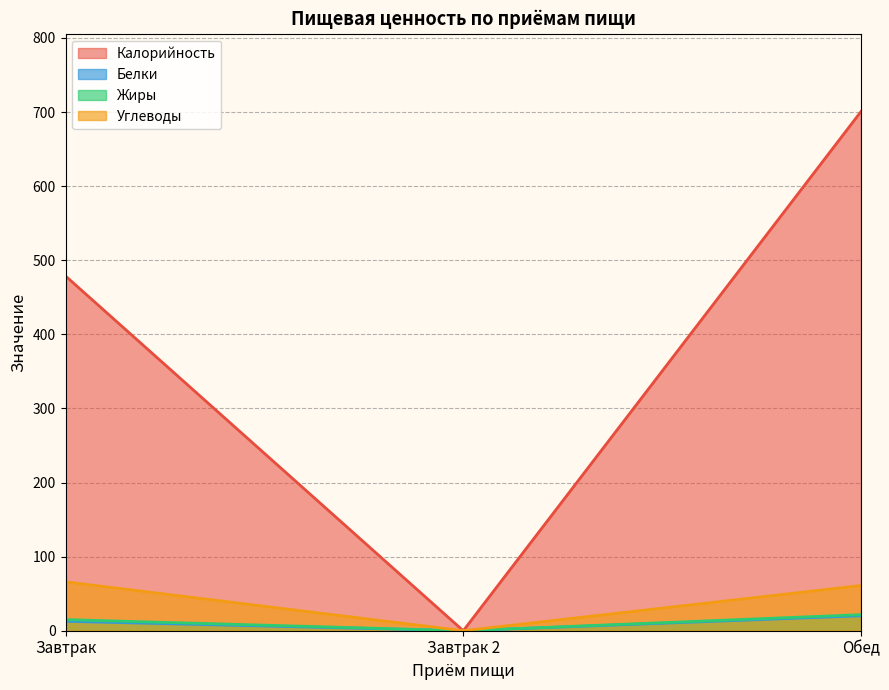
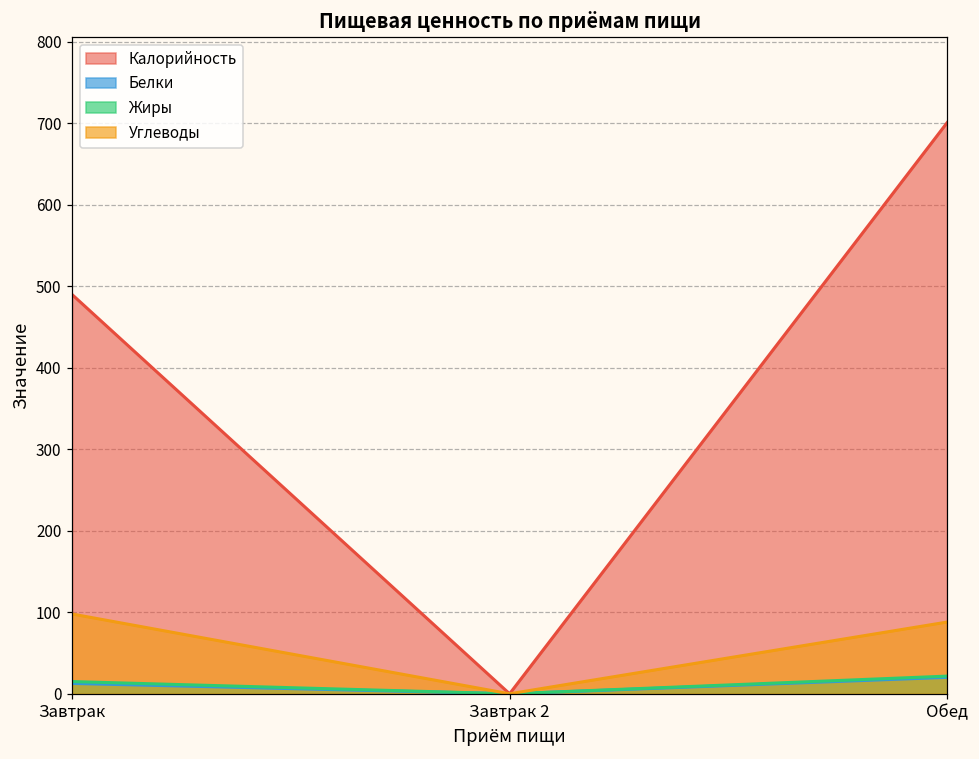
Калорийность, Завтрак: 480 -> 490
Углеводы, Завтрак: 70 -> 100
Углеводы, Обед: 60 -> 90
